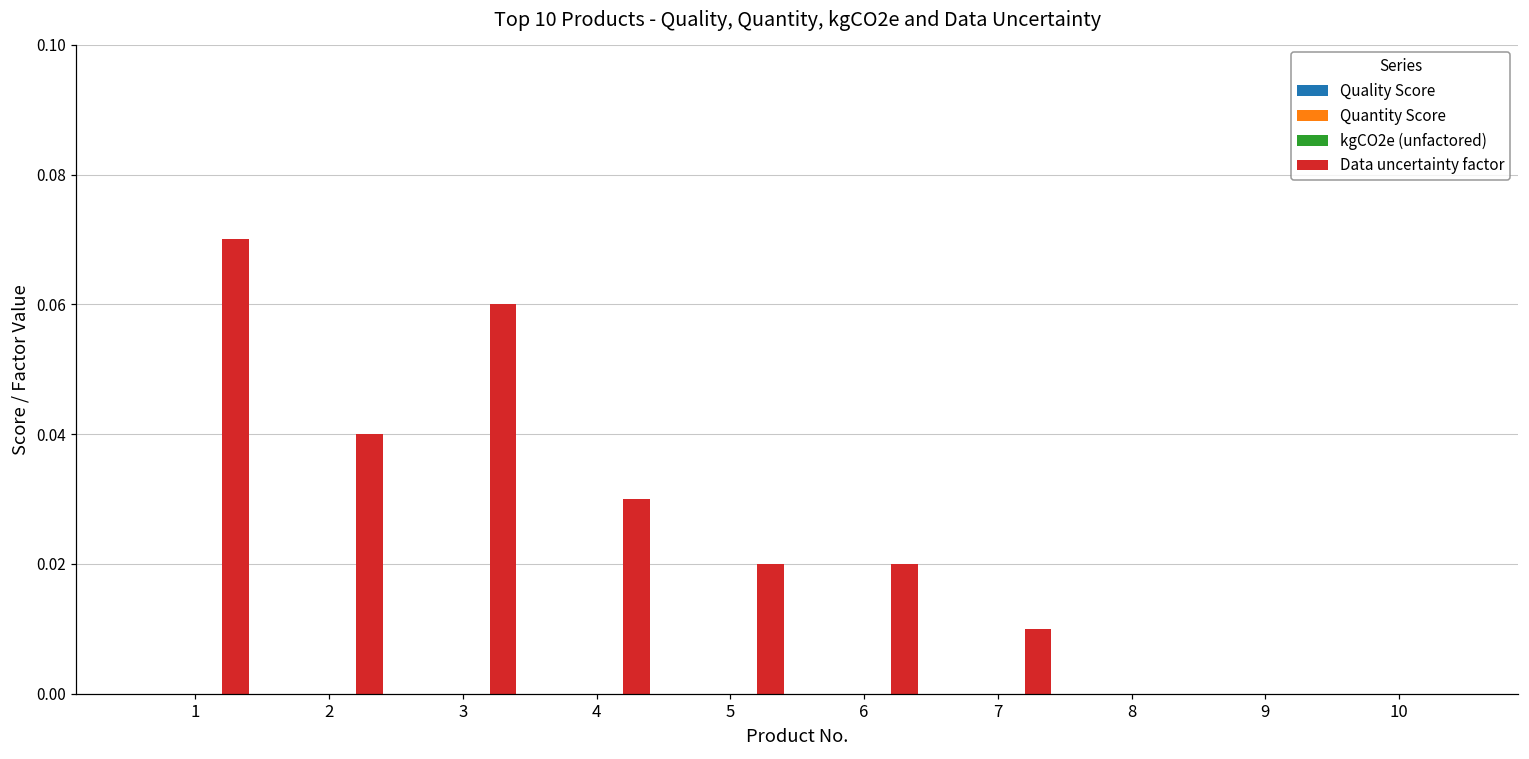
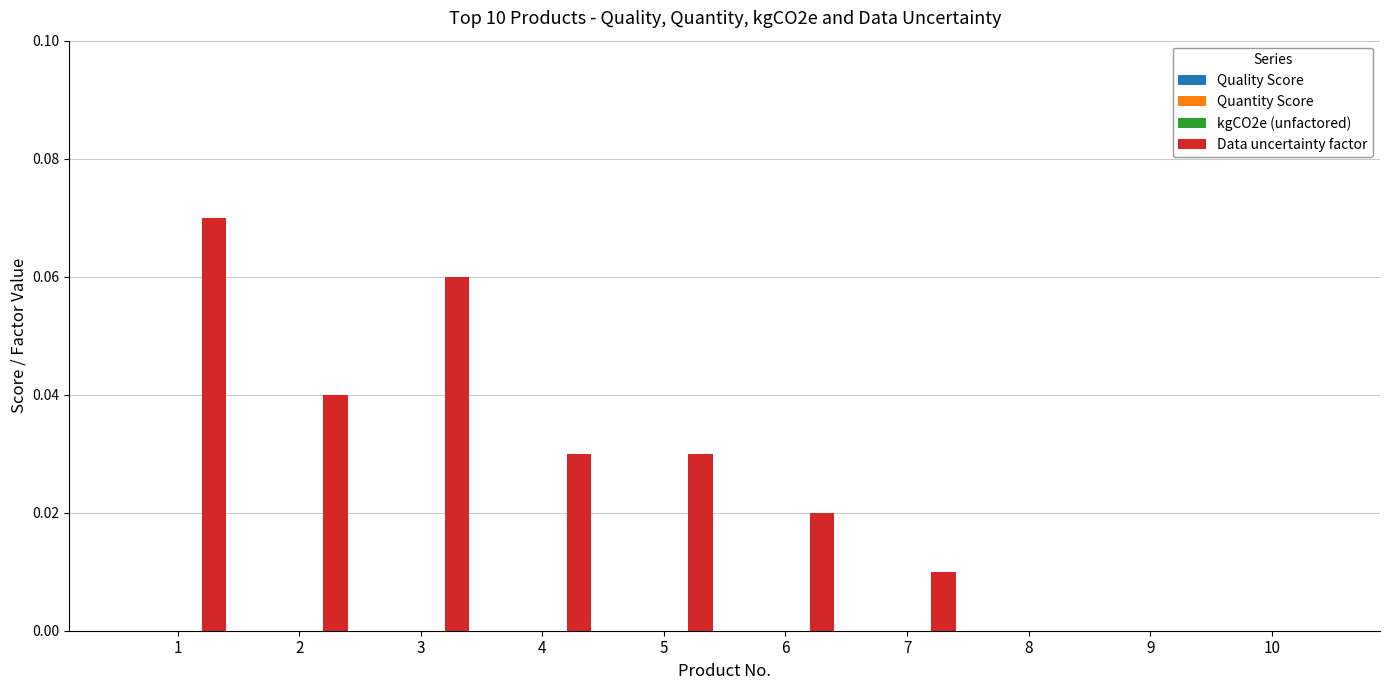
Data uncertainty factor, 5: 0.02 -> 0.03
